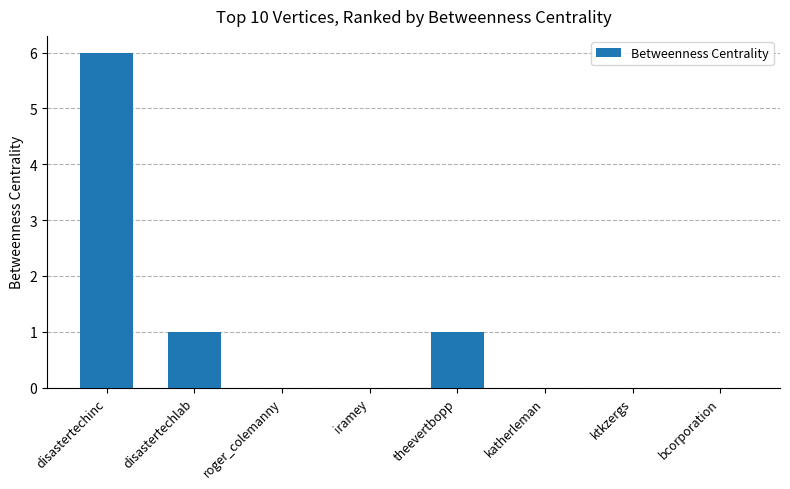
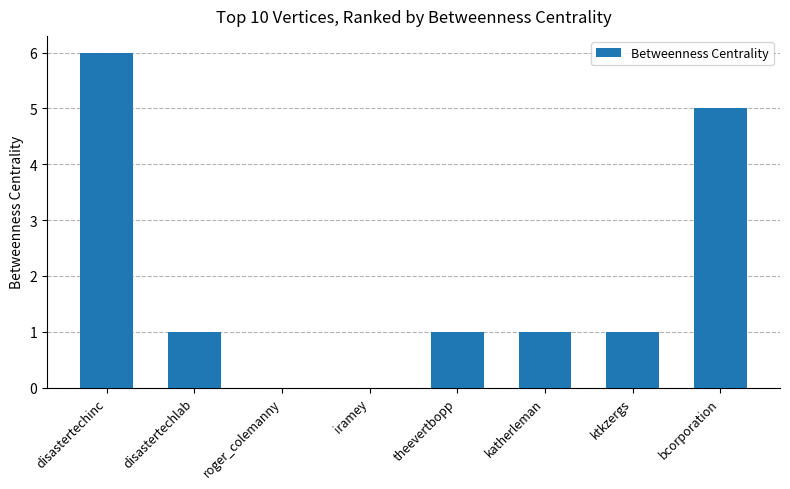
katherleman: 0 -> 1
ktkzergs: 0 -> 1
bcorporation: 0 -> 5
